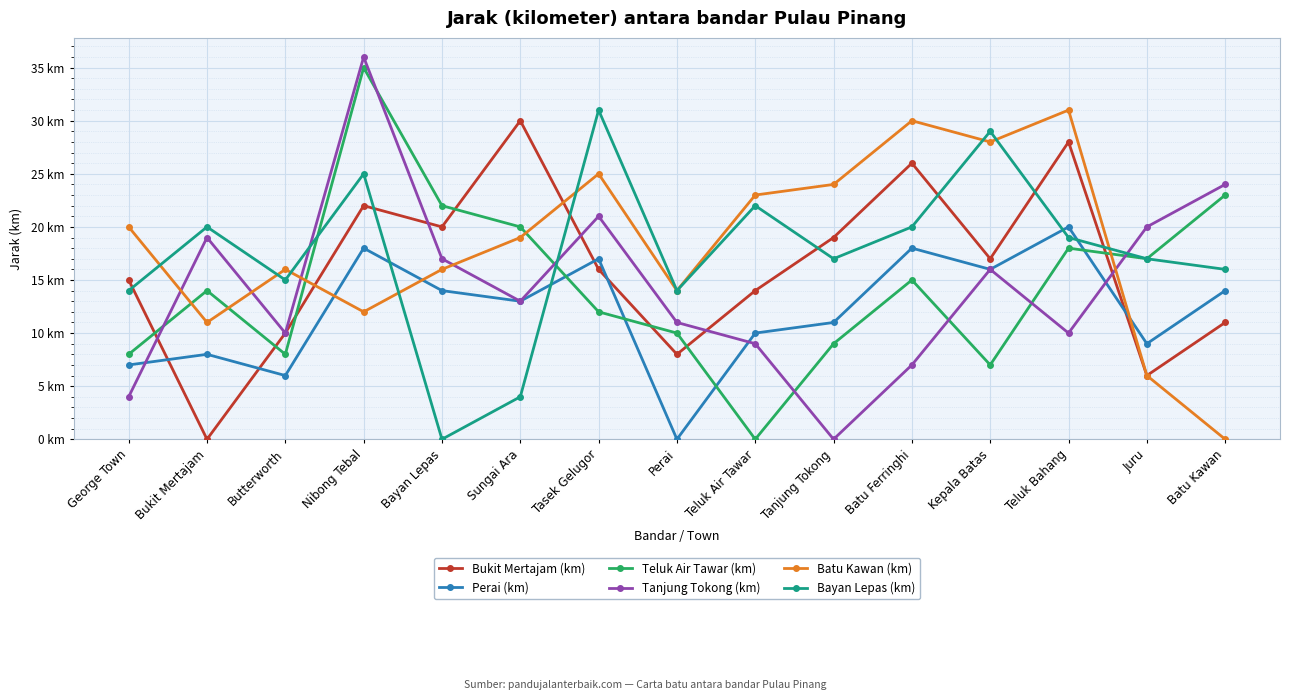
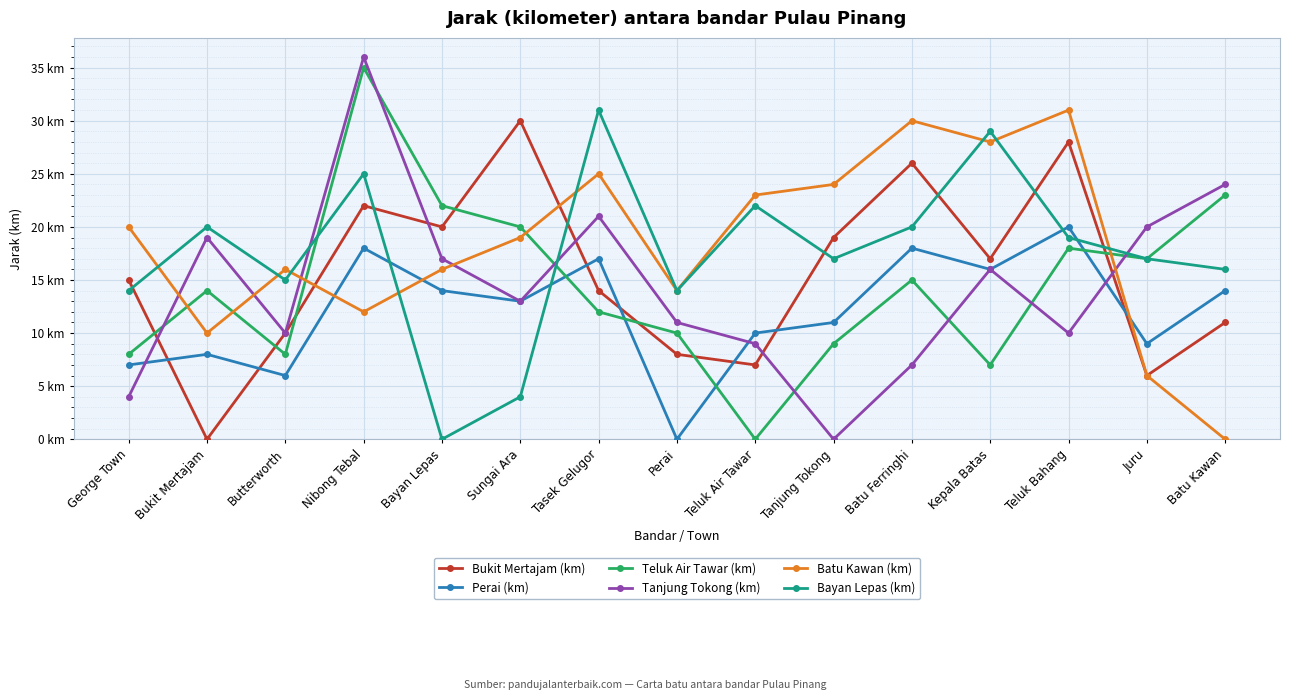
Batu Kawan (km), Bukit Mertajam: 11 km -> 10 km
Bukit Mertajam (km), Tasek Gelugor: 16 km -> 14 km
Bukit Mertajam (km), Teluk Air Tawar: 14 km -> 7 km
